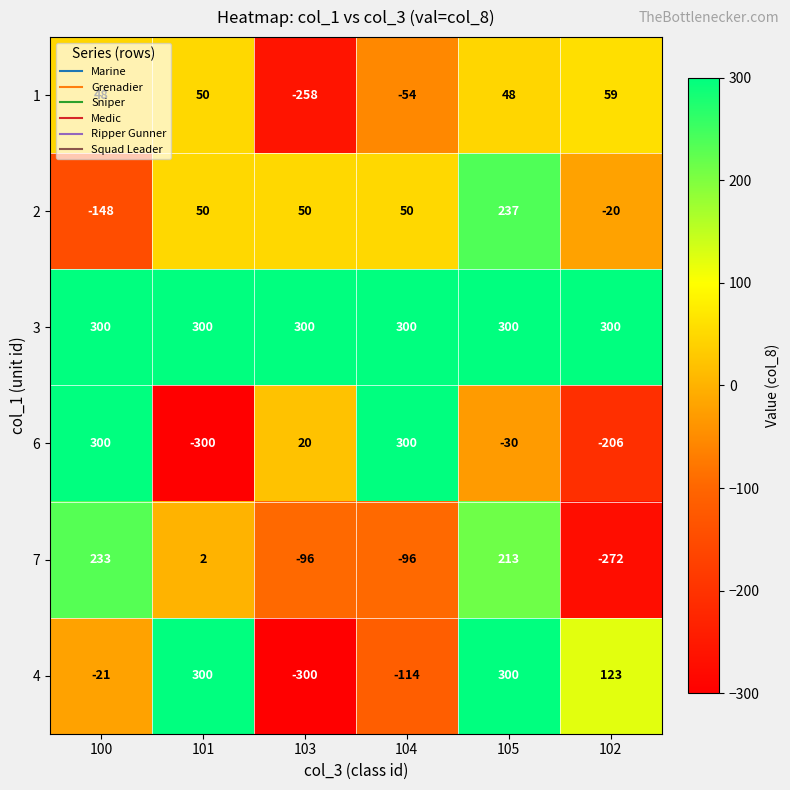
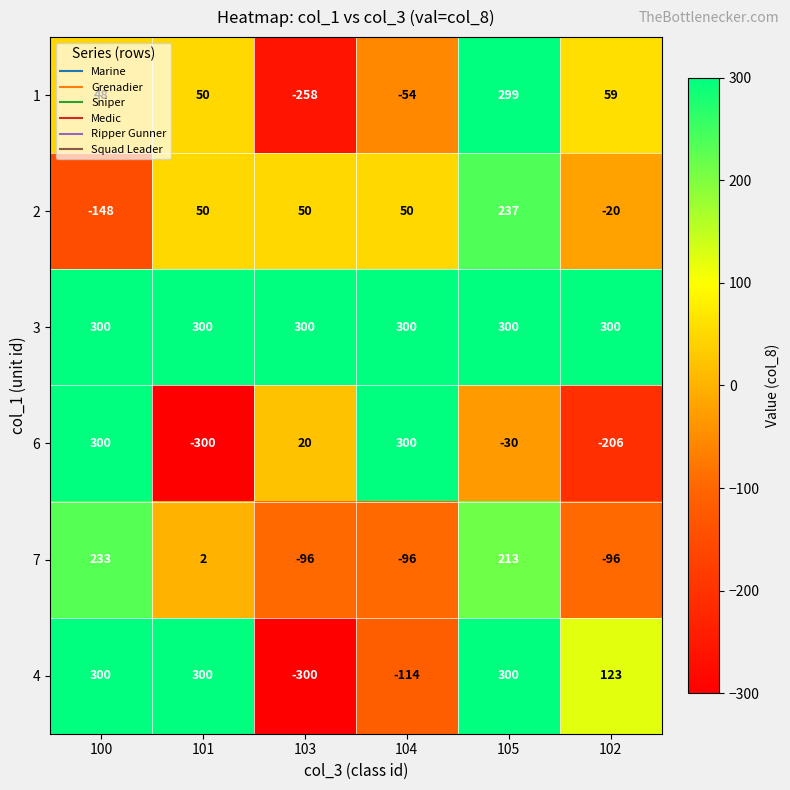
1, 105: 48 -> 299
7, 102: -272 -> -96
4, 100: -21 -> 300
